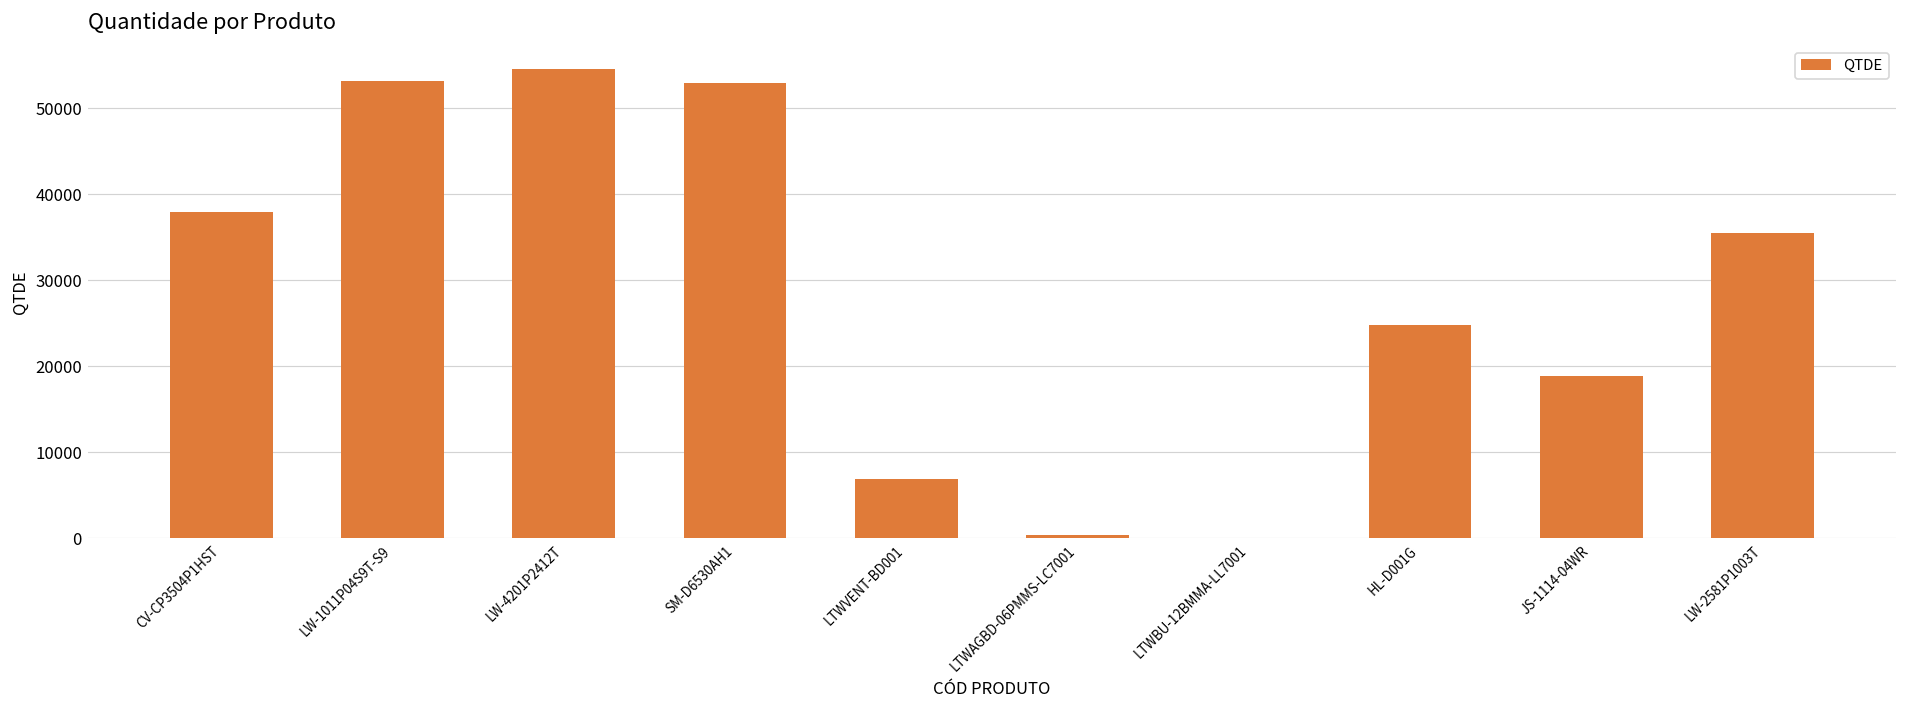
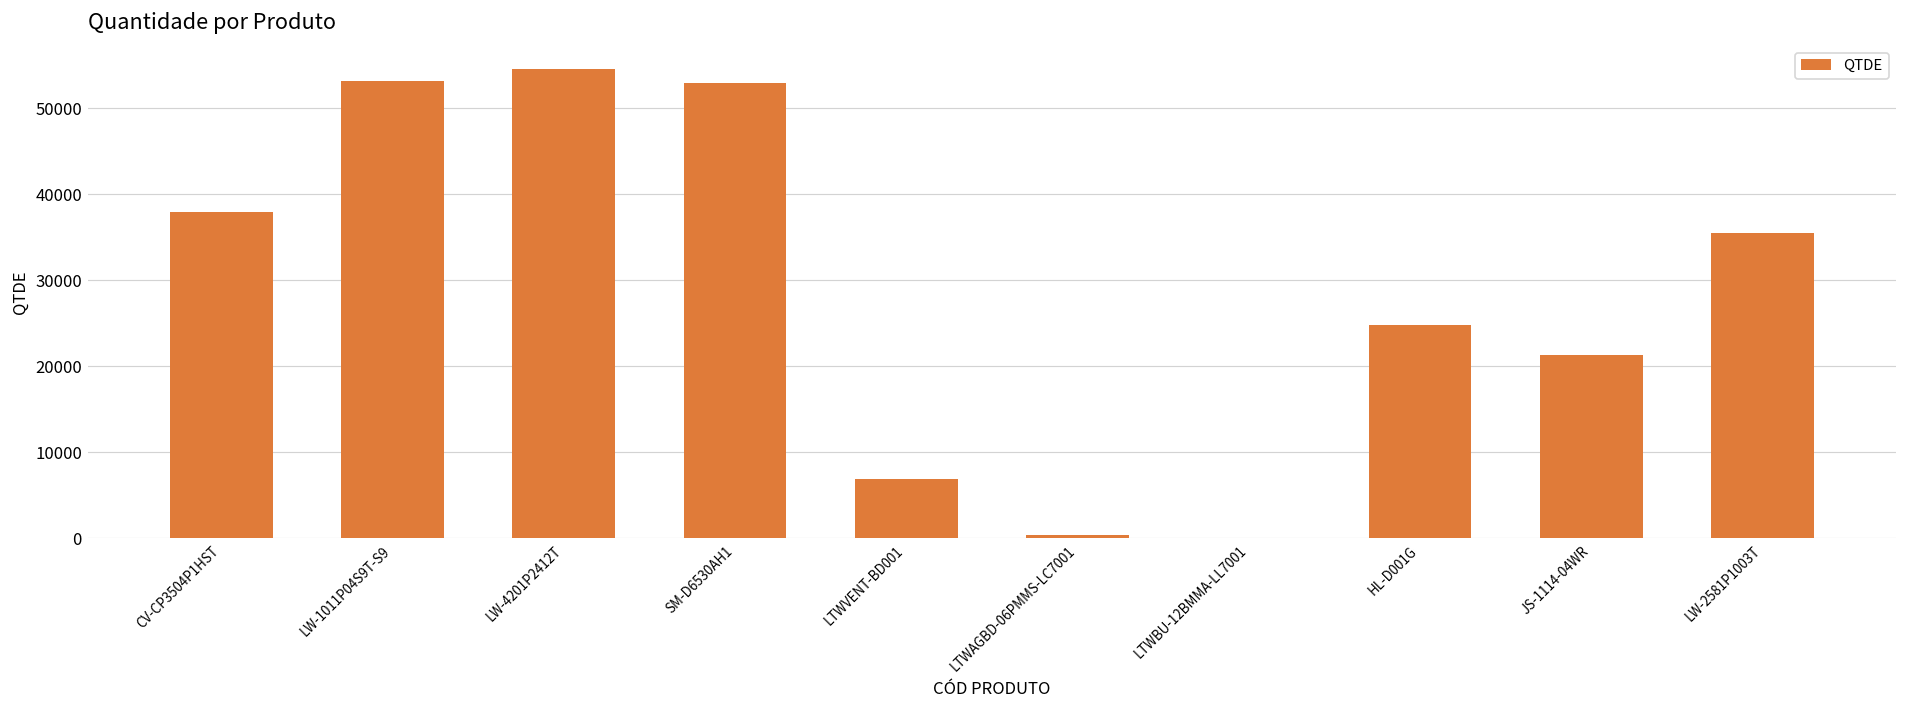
JS-1114-04WR: 19000 -> 21000
